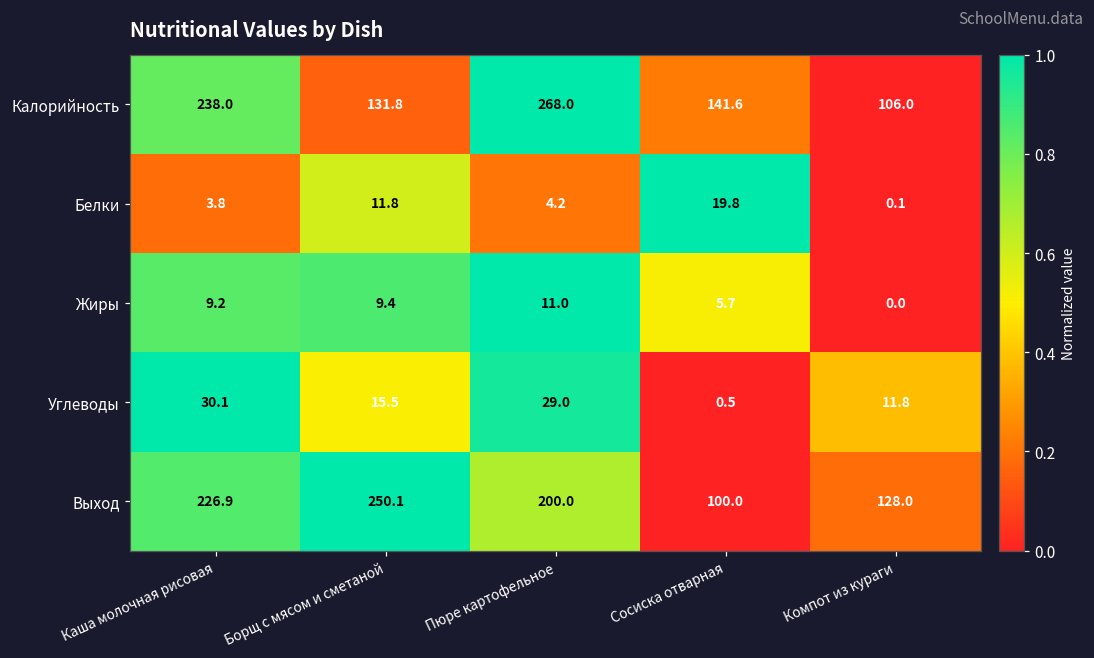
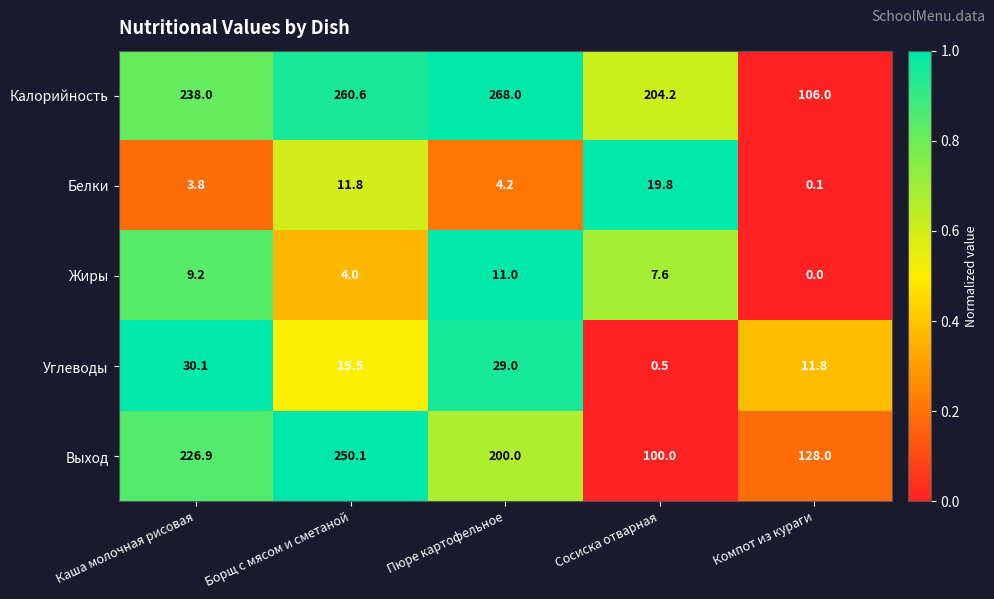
Калорийность, Борщ с мясом и сметаной: 131.8 -> 260.6
Калорийность, Сосиска отварная: 141.6 -> 204.2
Жиры, Борщ с мясом и сметаной: 9.4 -> 4.0
Жиры, Сосиска отварная: 5.7 -> 7.6
